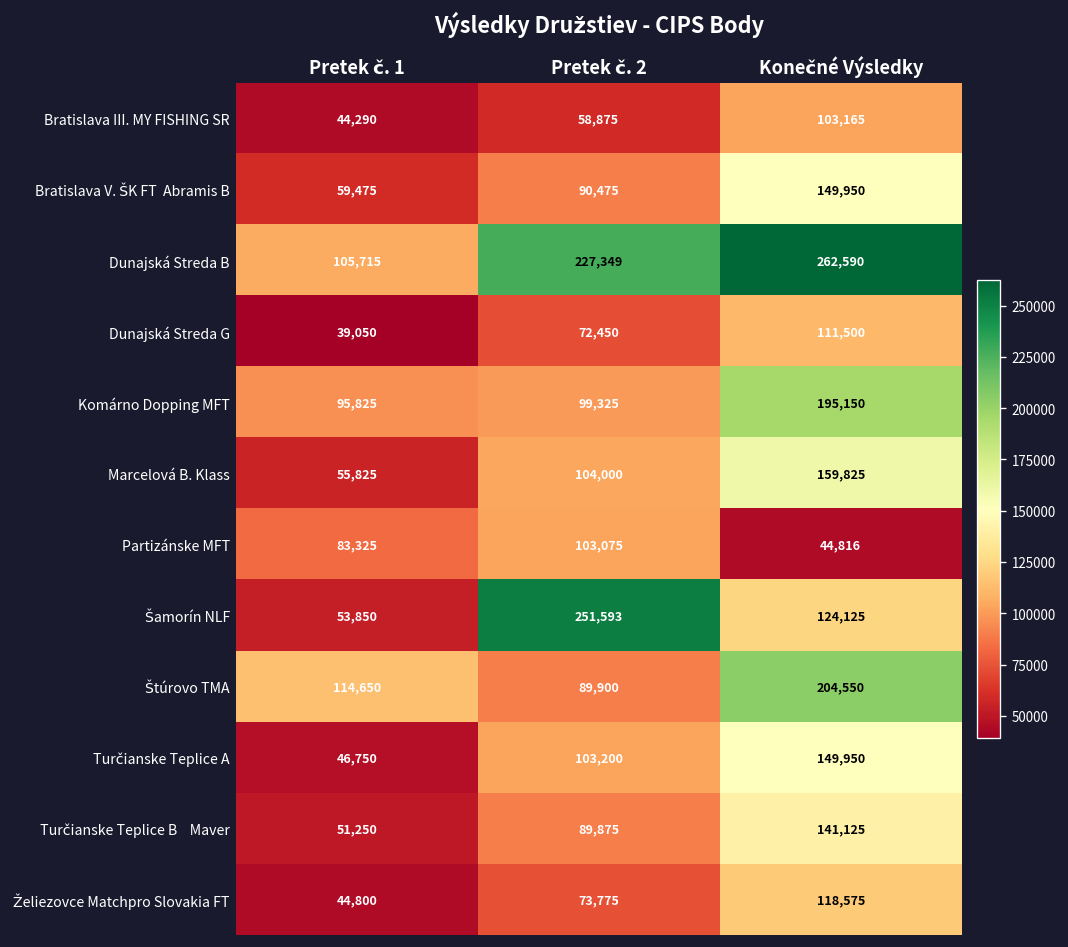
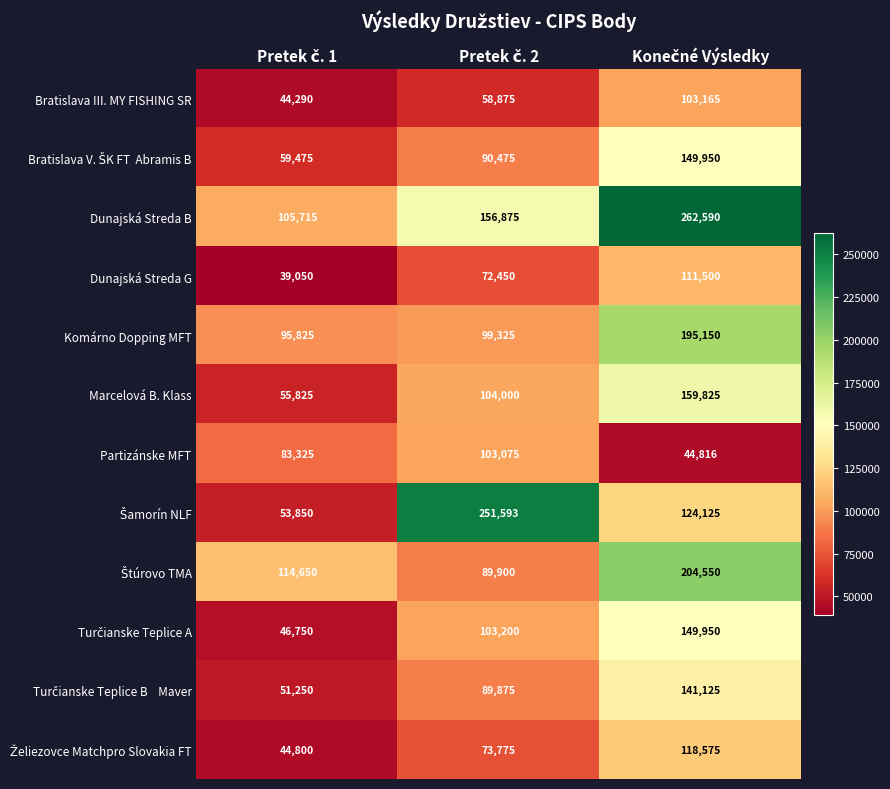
Dunajská Streda B, Pretek č. 2: 227,349 -> 156,875
